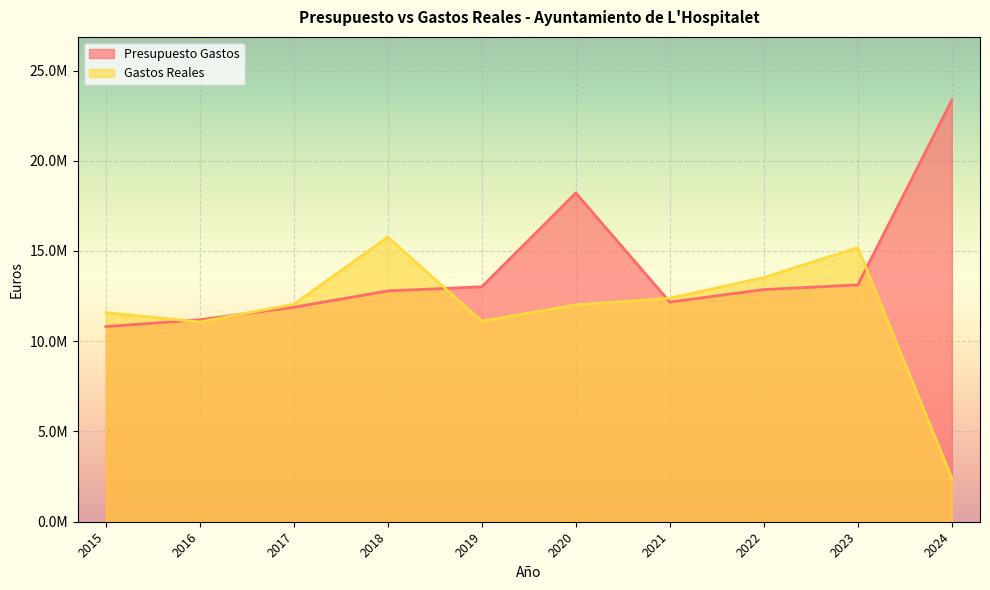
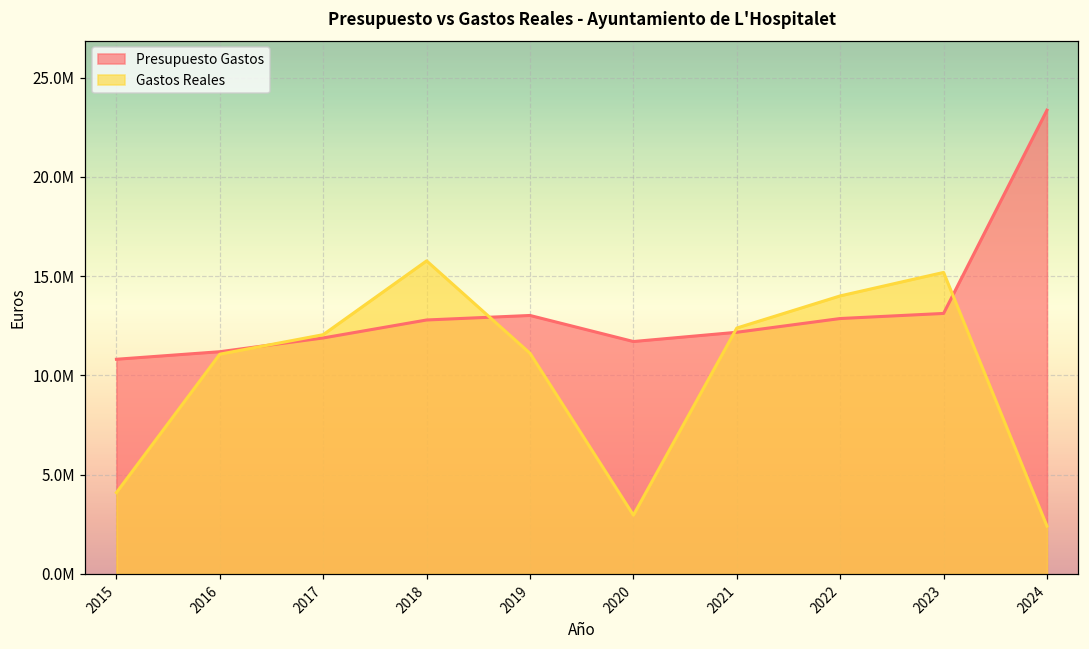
Gastos Reales, 2015: 11600000 -> 4100000
Presupuesto Gastos, 2020: 18200000 -> 11700000
Gastos Reales, 2020: 12000000 -> 3000000
Gastos Reales, 2022: 13500000 -> 14000000
